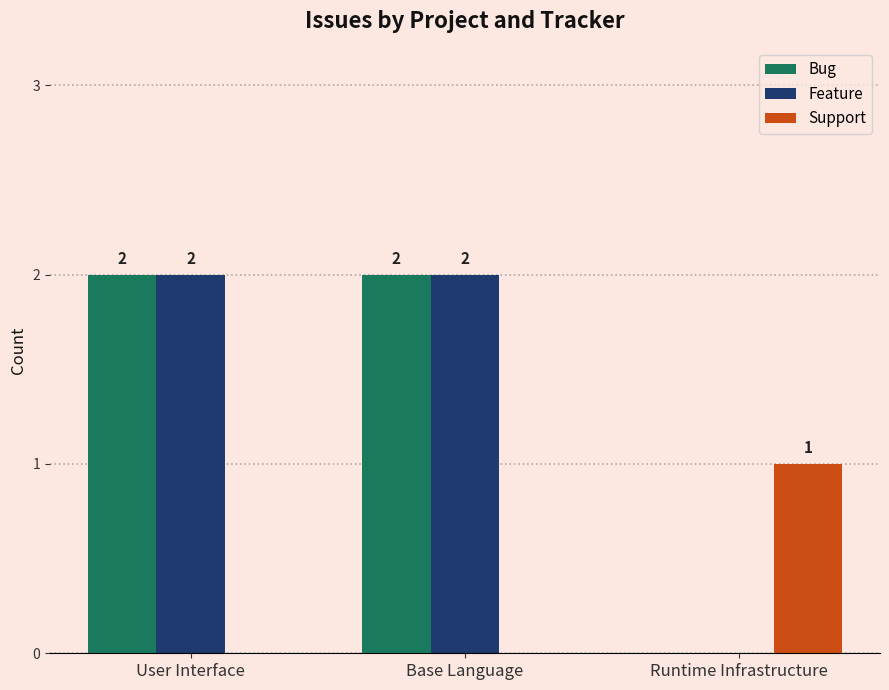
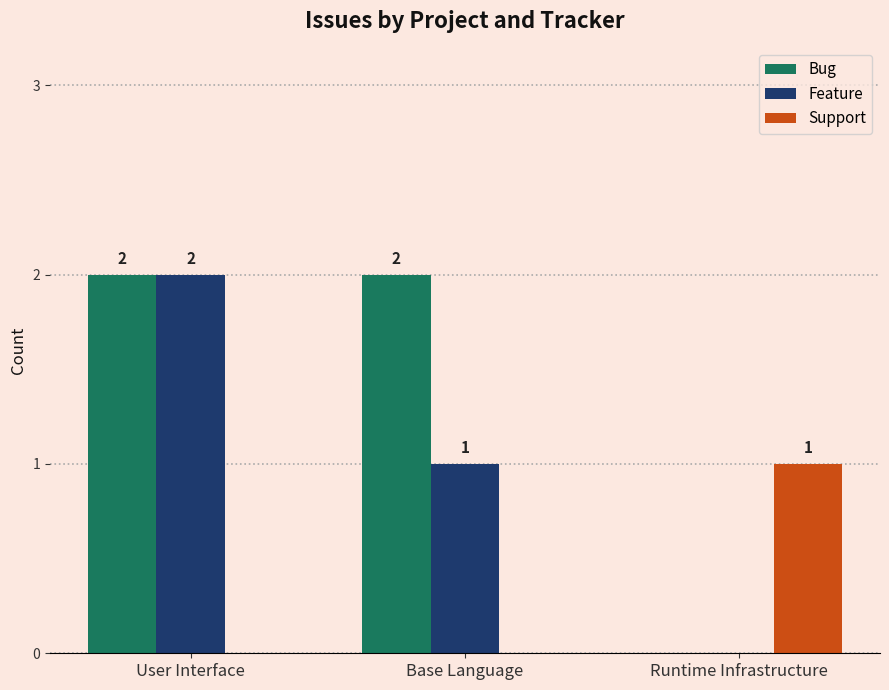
Feature, Base Language: 2 -> 1
